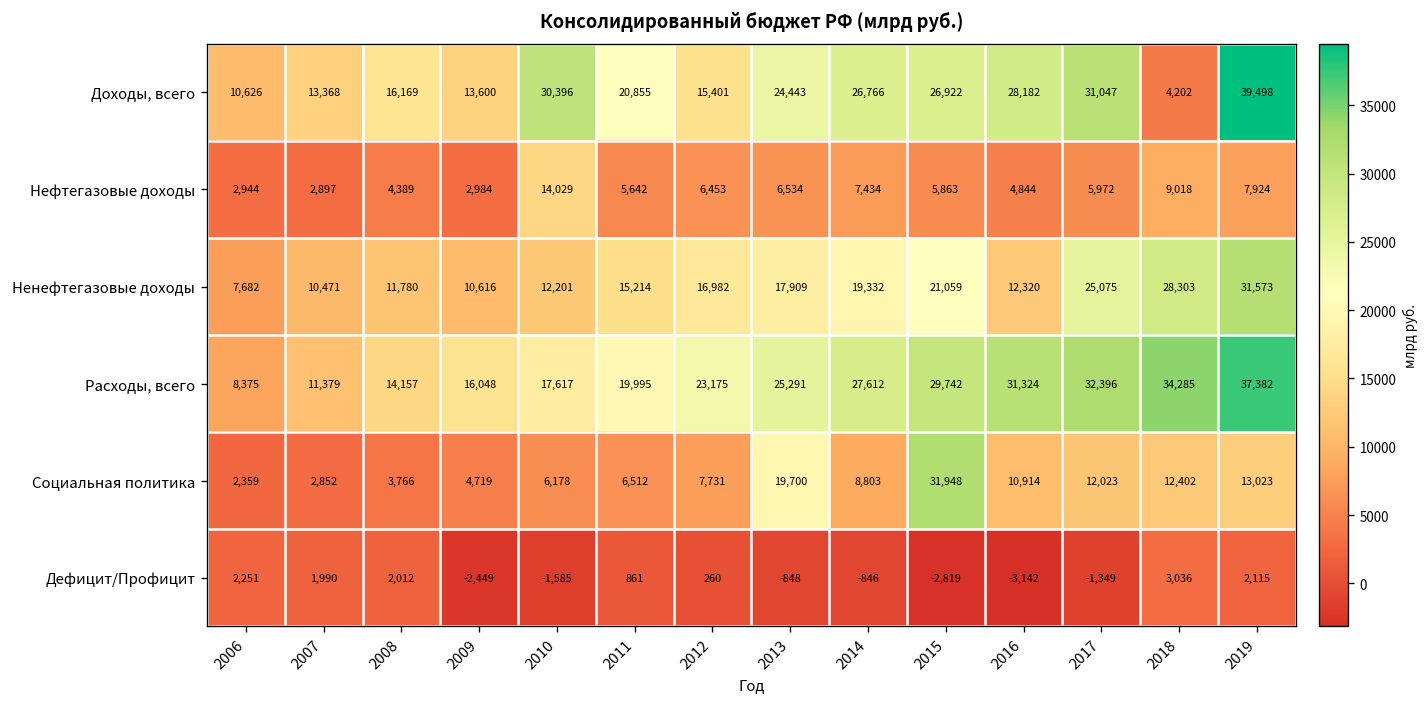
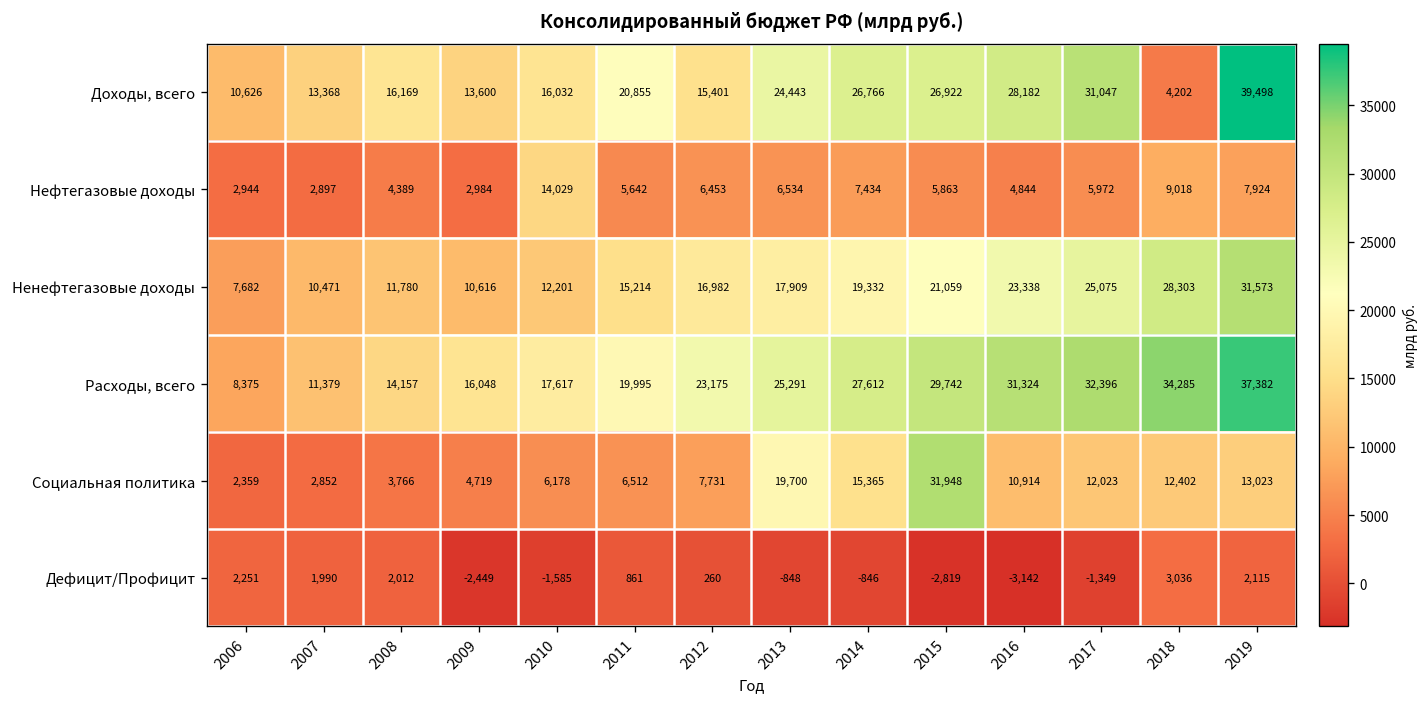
Доходы, всего, 2010: 30,396 -> 16,032
Ненефтегазовые доходы, 2016: 12,320 -> 23,338
Социальная политика, 2014: 8,803 -> 15,365
